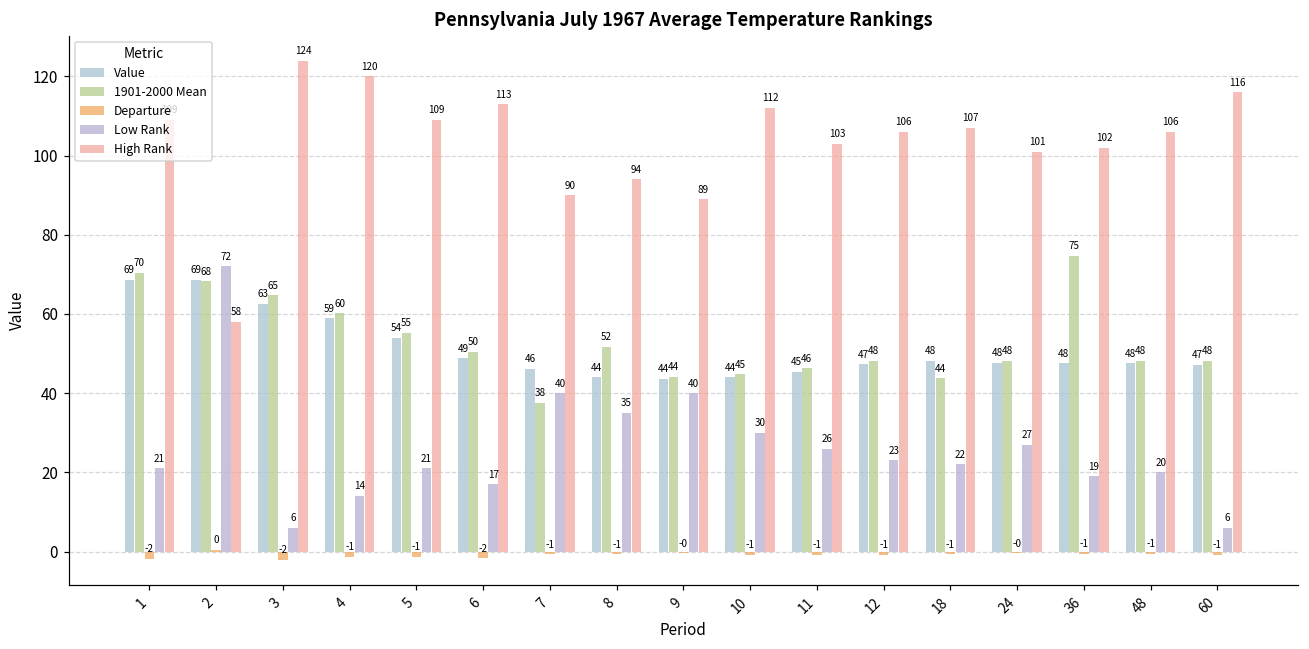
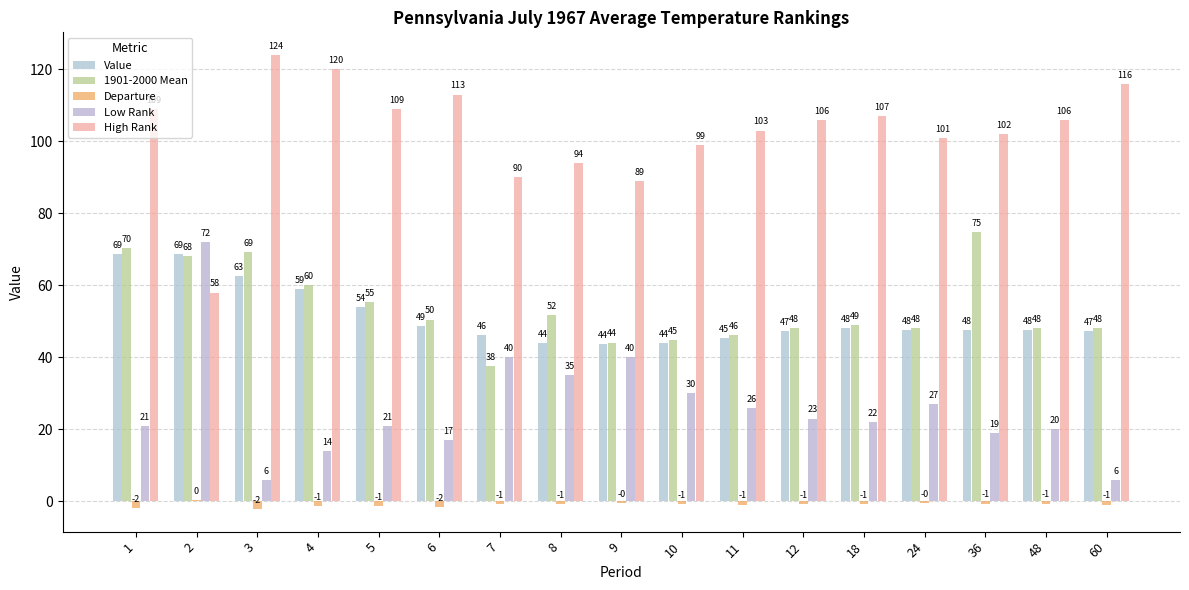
1901-2000 Mean, 3: 65 -> 69
High Rank, 10: 112 -> 99
1901-2000 Mean, 18: 44 -> 49
